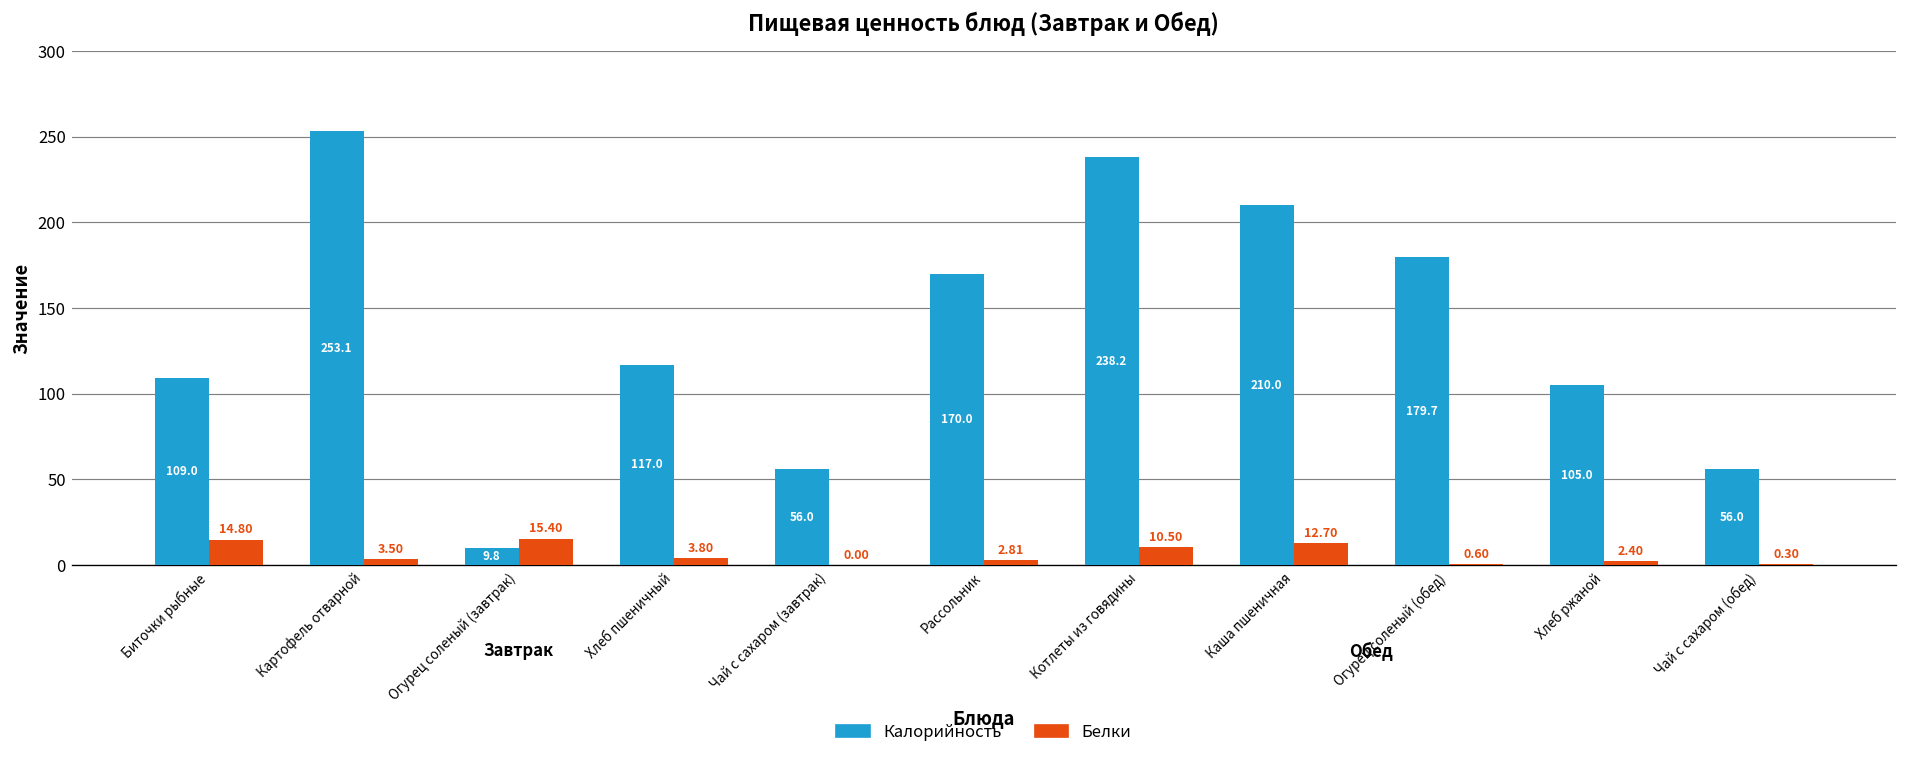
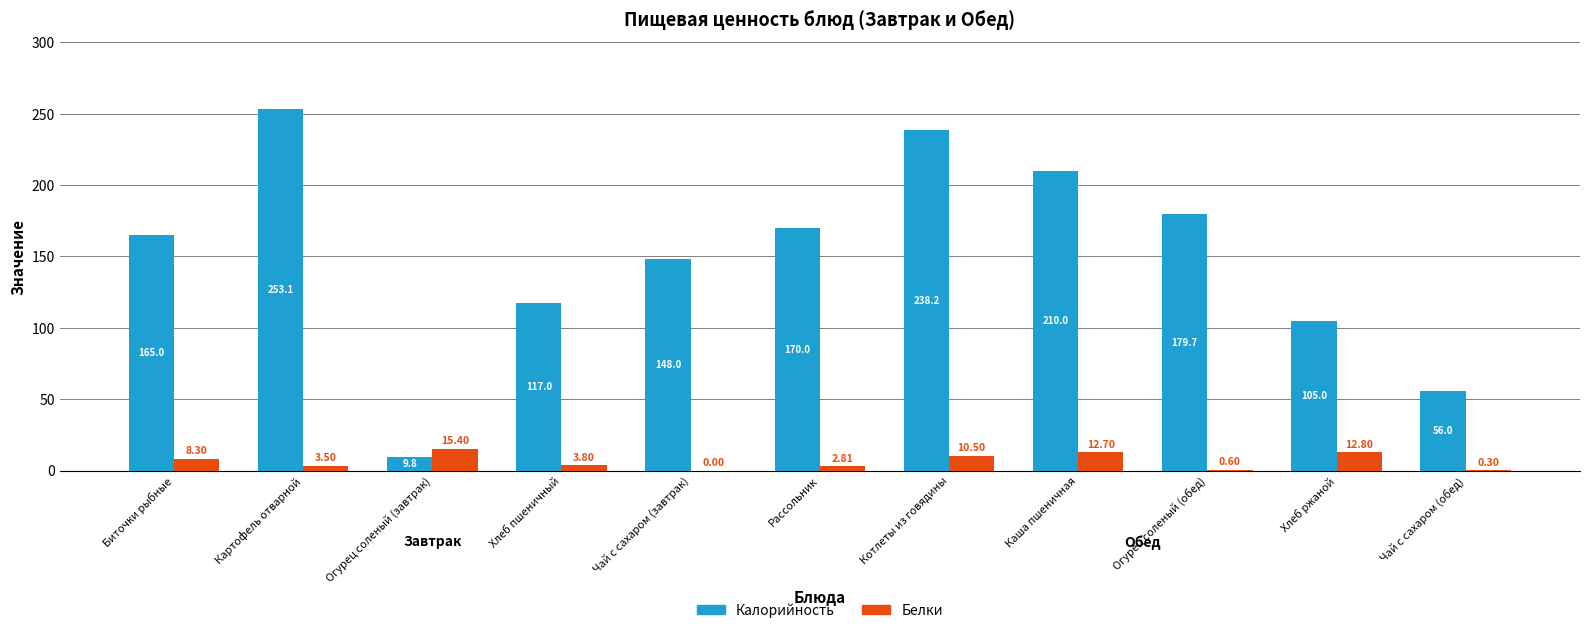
Калорийность, Биточки рыбные: 109.0 -> 165.0
Белки, Биточки рыбные: 14.80 -> 8.30
Калорийность, Чай с сахаром (завтрак): 56.0 -> 148.0
Белки, Хлеб ржаной: 2.40 -> 12.80
